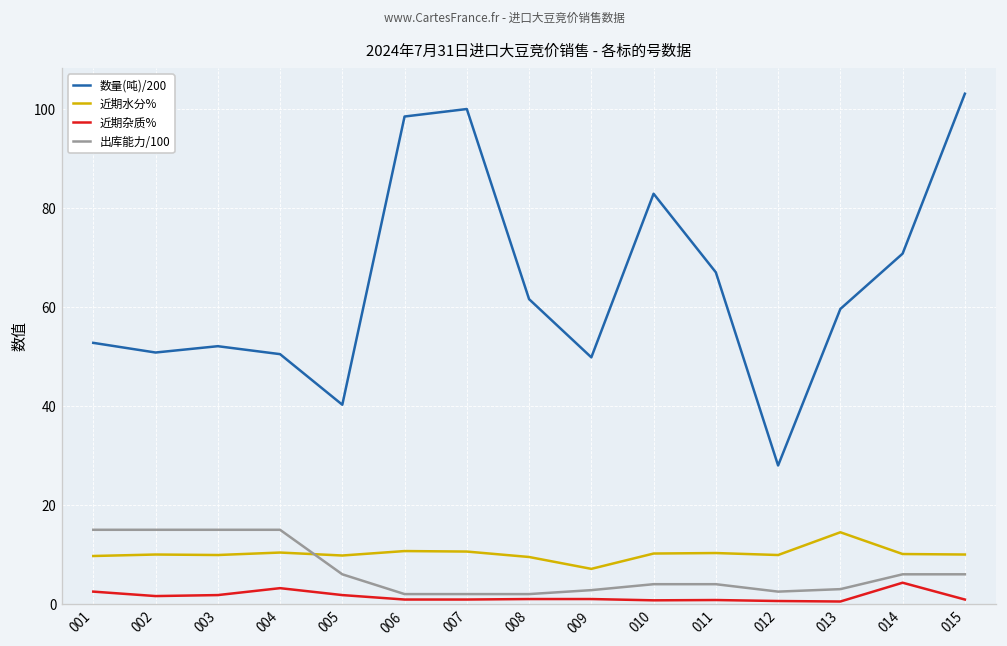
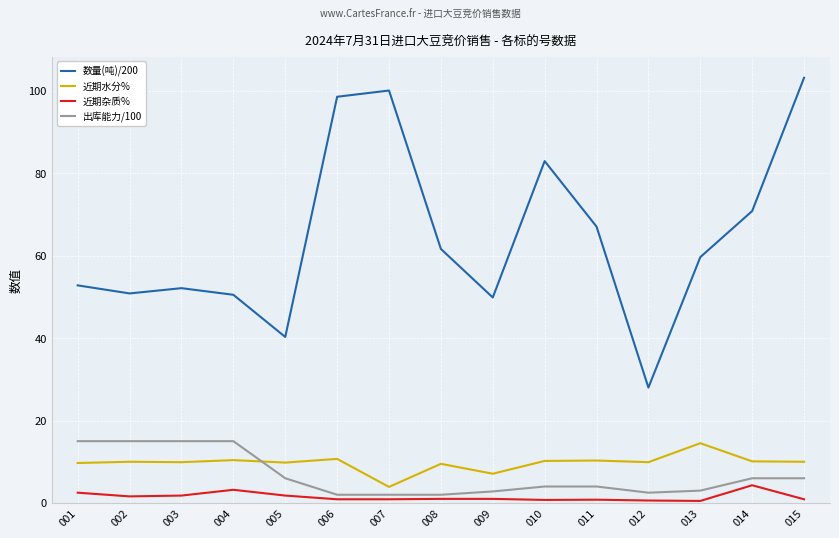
近期水分%, 007: 11 -> 4
